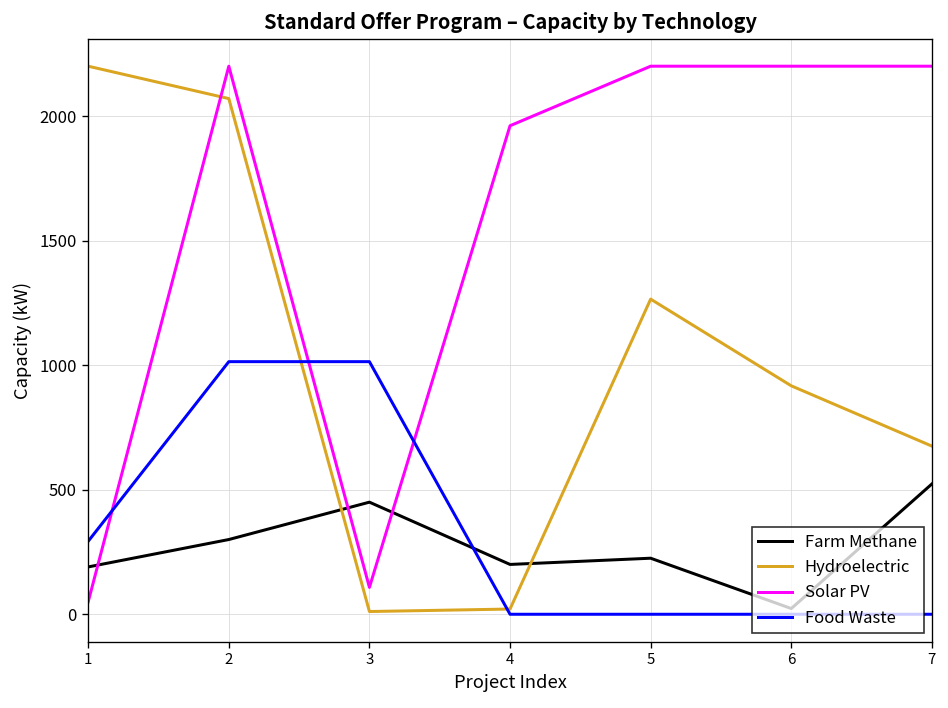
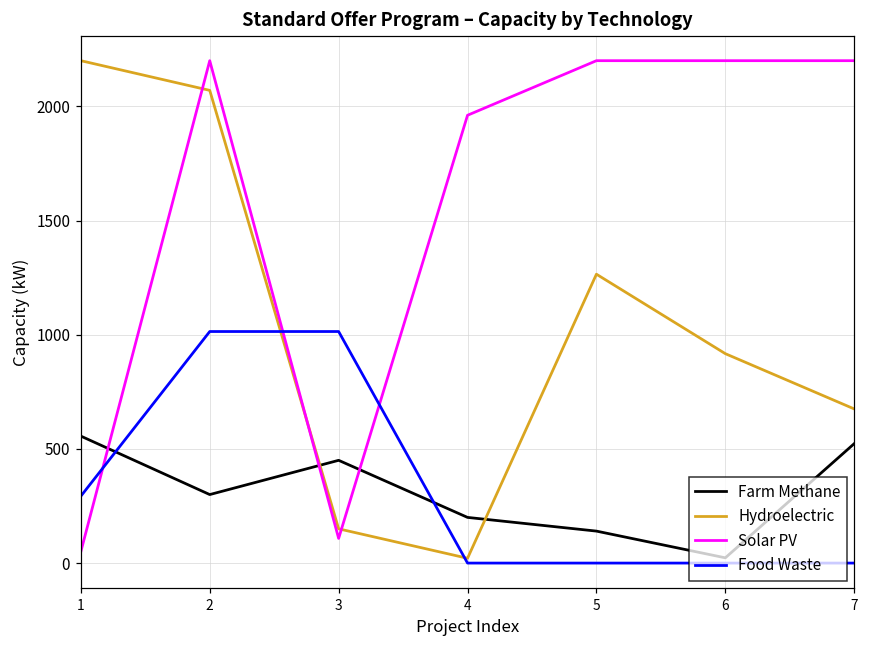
Farm Methane, 1: 190 -> 560
Hydroelectric, 3: 10 -> 150
Farm Methane, 5: 230 -> 140
